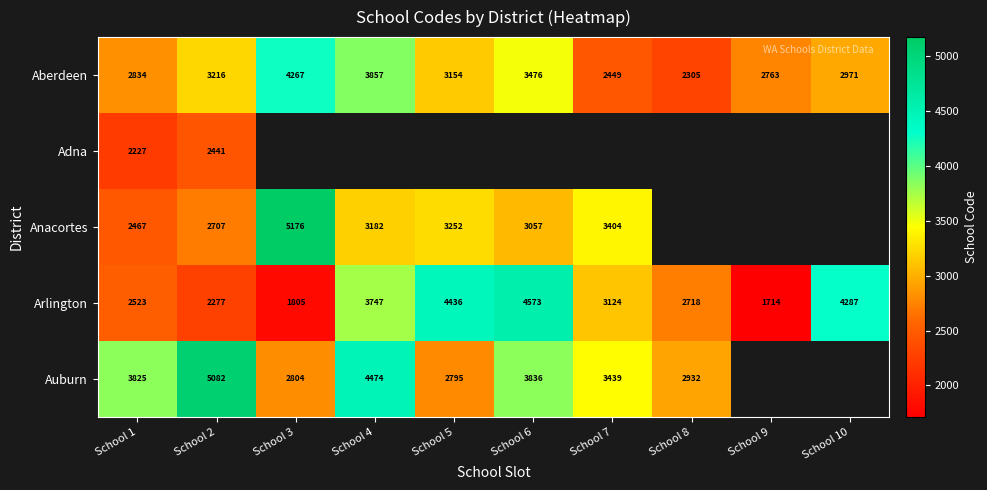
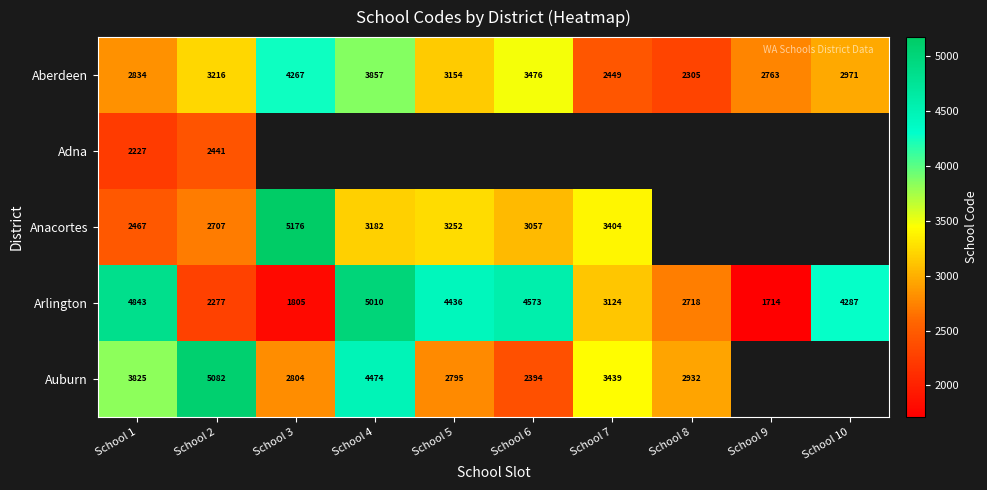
Arlington, School 1: 2523 -> 4843
Arlington, School 4: 3747 -> 5010
Auburn, School 6: 3836 -> 2394
